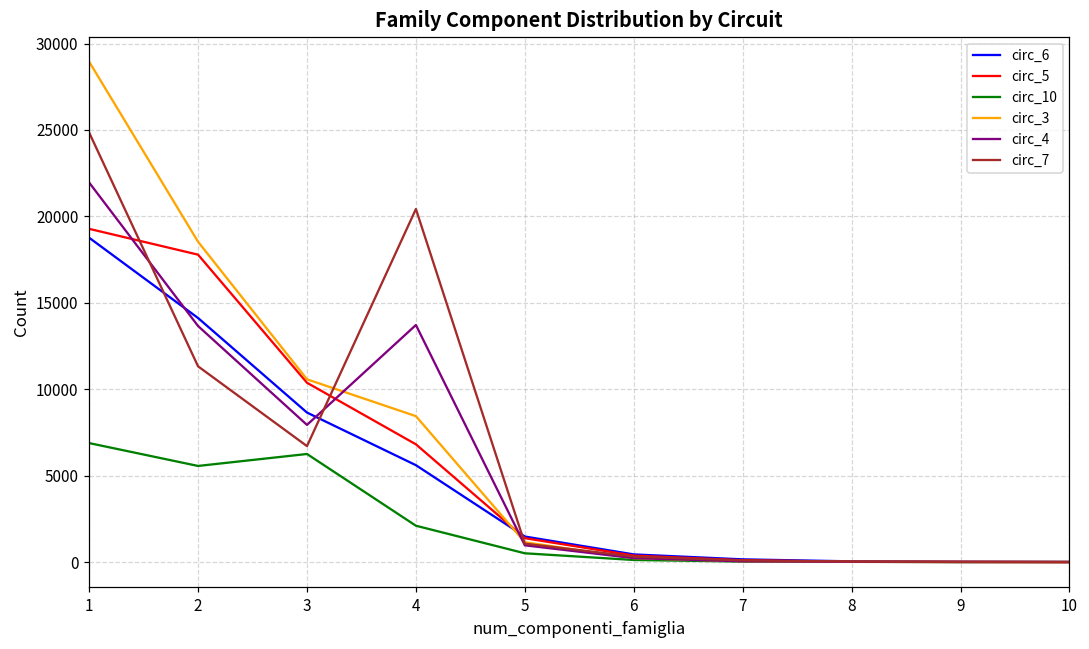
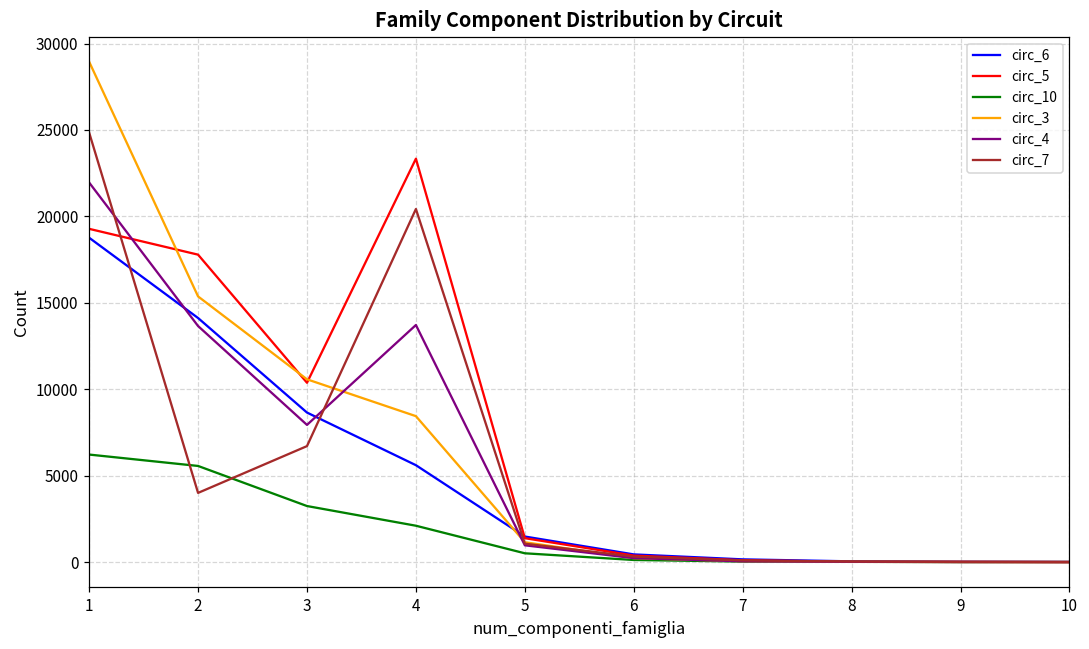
circ_10, 1: 6900 -> 6200
circ_3, 2: 18500 -> 15400
circ_7, 2: 11300 -> 4000
circ_10, 3: 6300 -> 3200
circ_5, 4: 6800 -> 23300
